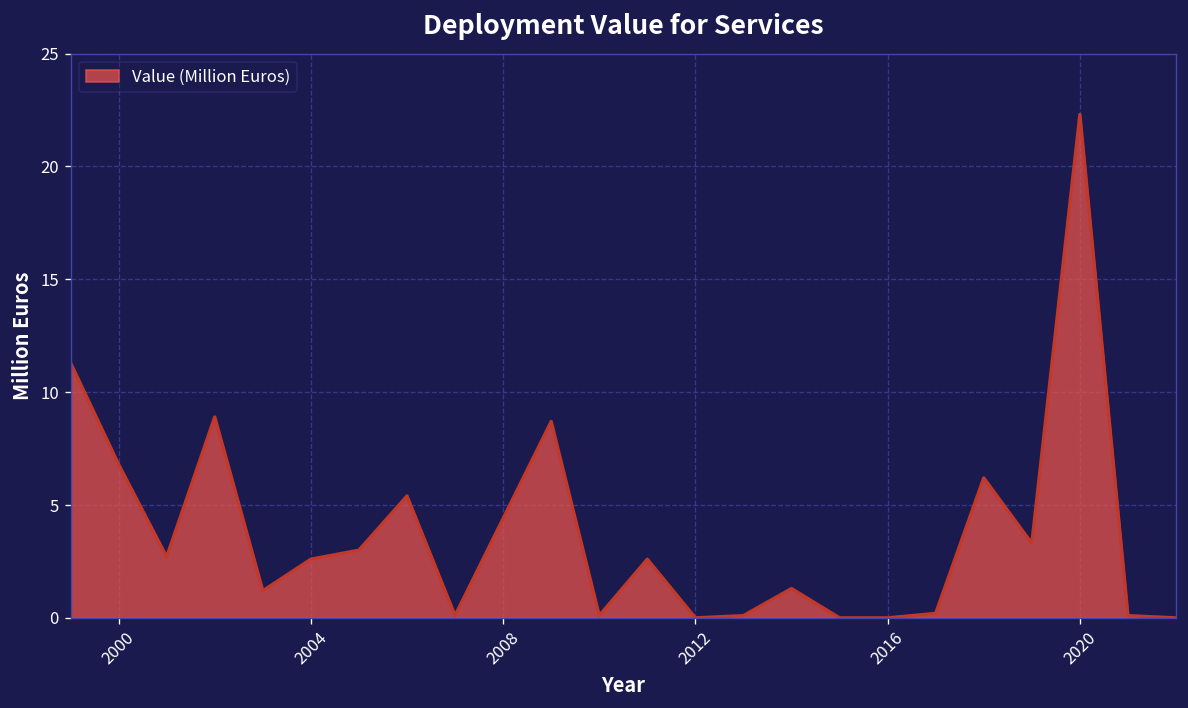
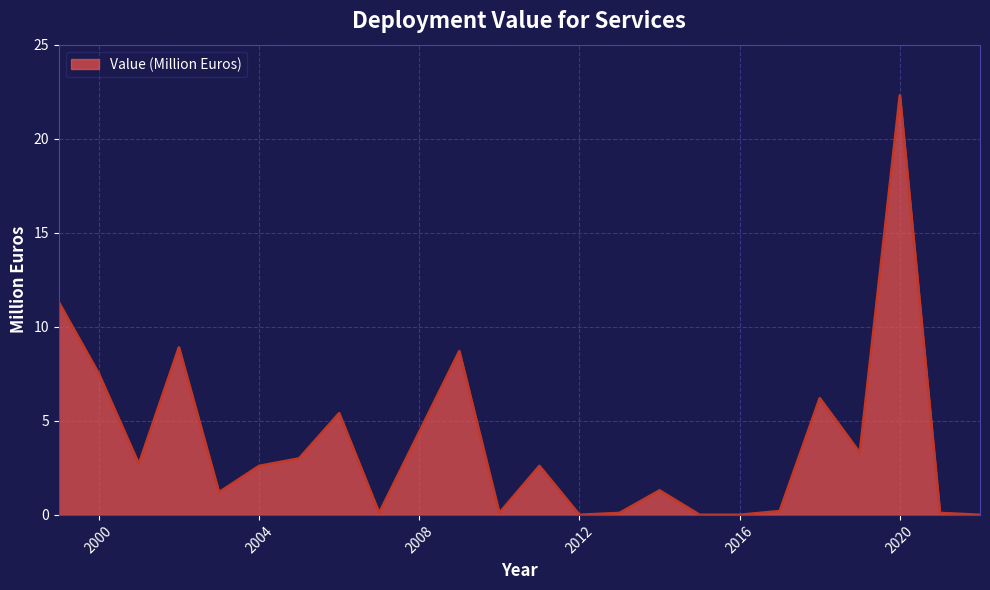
2000: 6.8 -> 7.5
